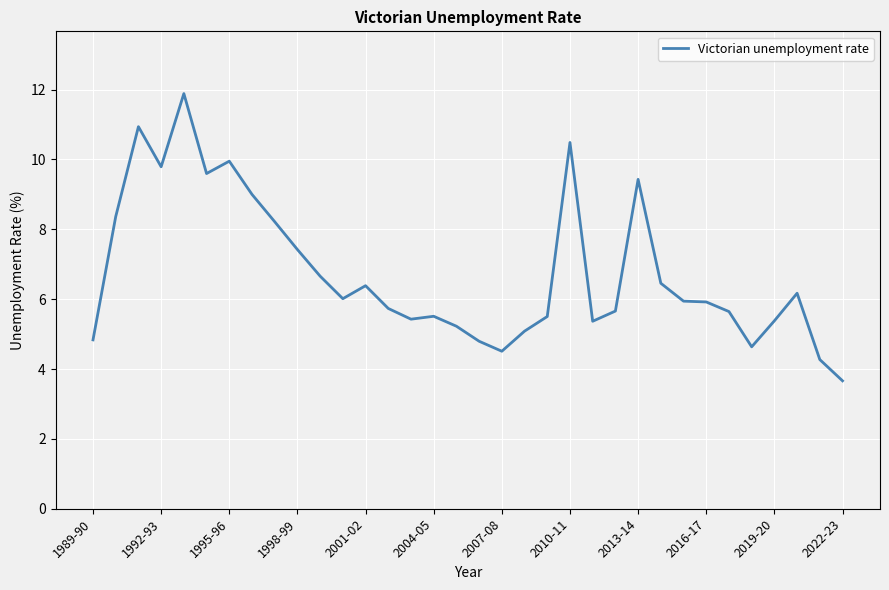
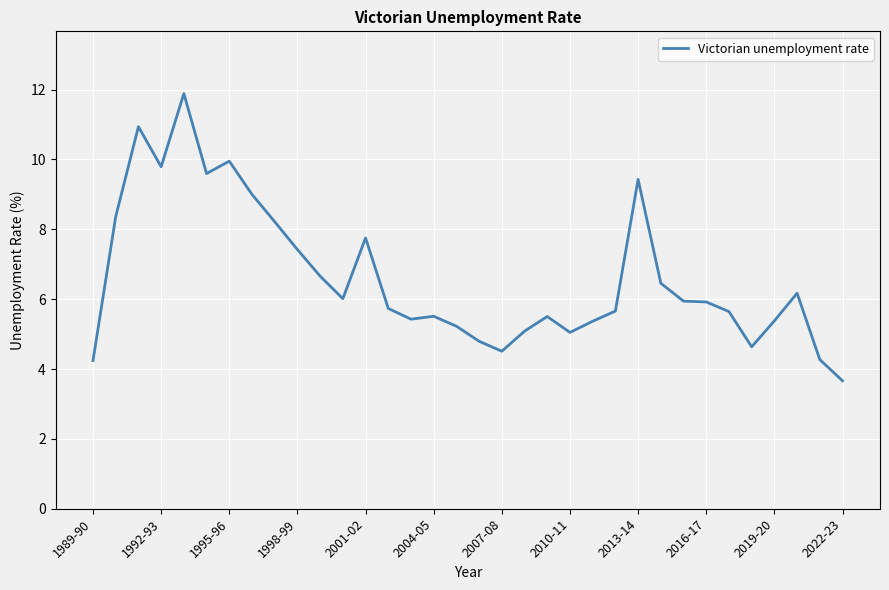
1989-90: 4.8 -> 4.2
2001-02: 6.4 -> 7.8
2010-11: 10.5 -> 5.0
